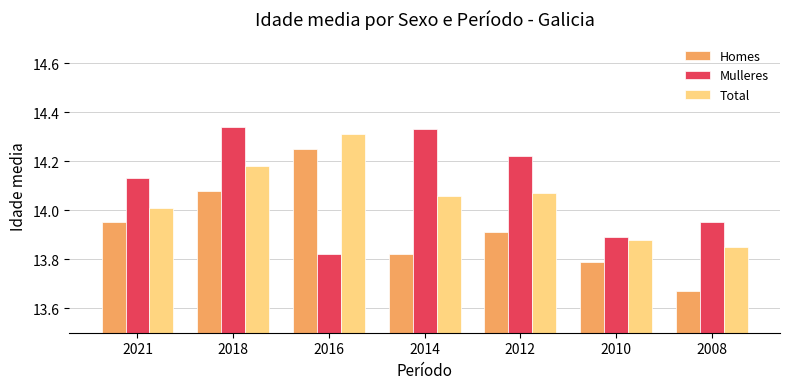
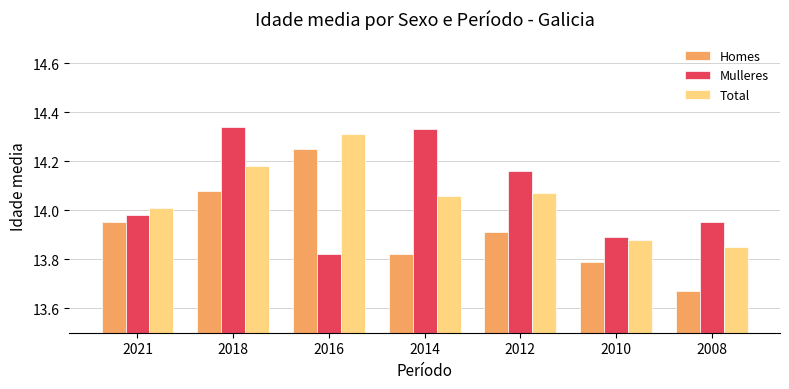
Mulleres, 2021: 14.13 -> 13.98
Mulleres, 2012: 14.22 -> 14.16
